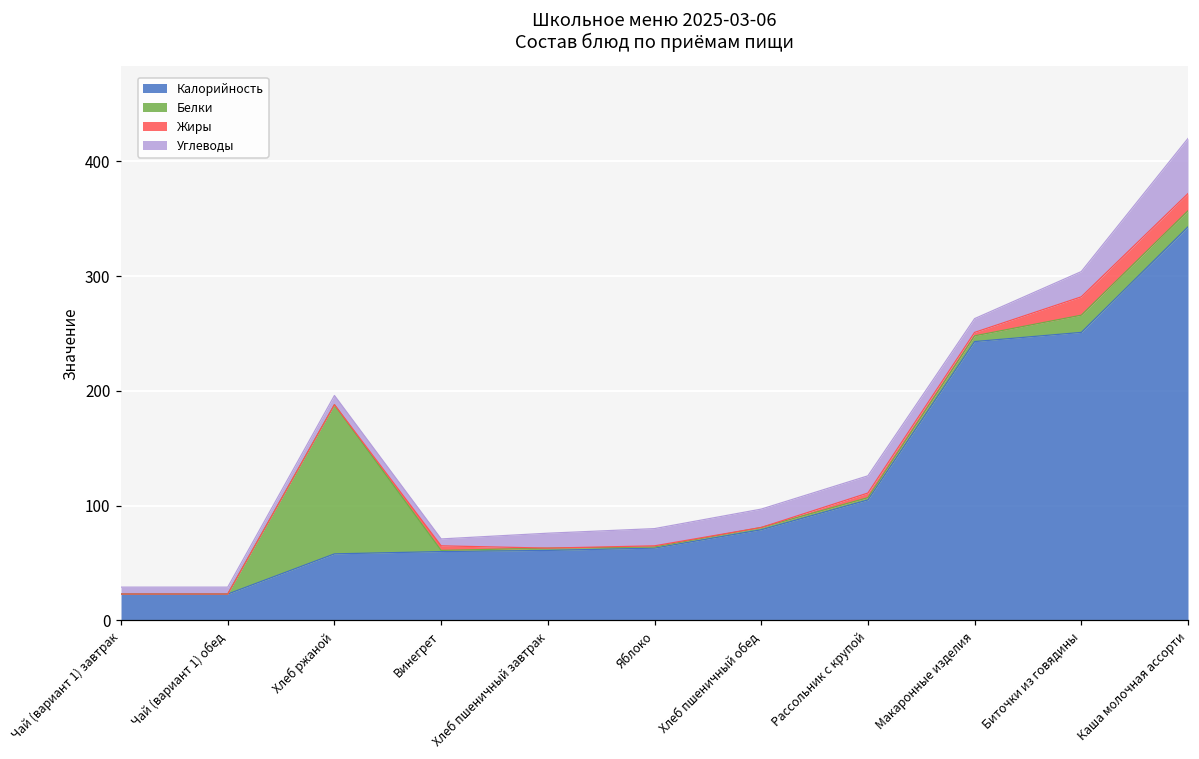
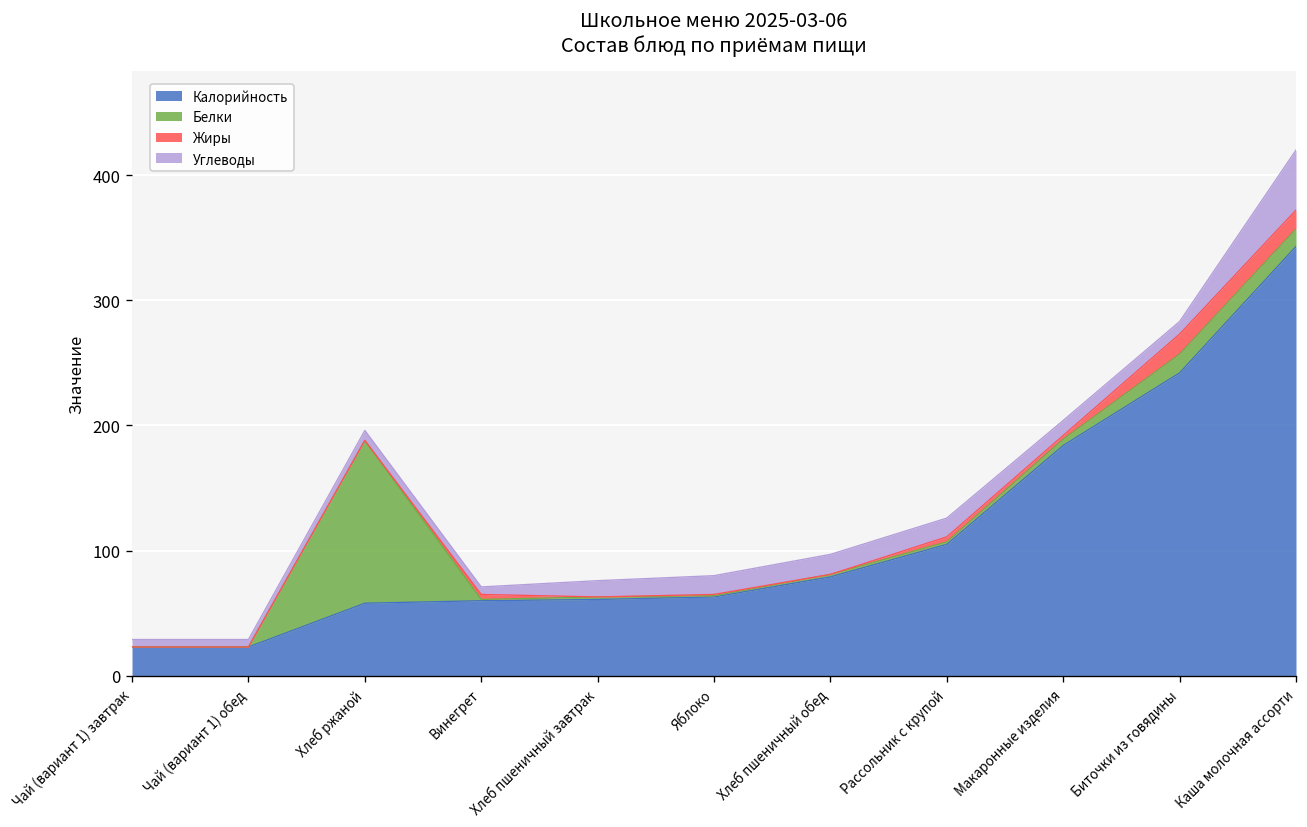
Калорийность, Макаронные изделия: 243 -> 184
Калорийность, Биточки из говядины: 251 -> 242
Углеводы, Биточки из говядины: 22 -> 10
